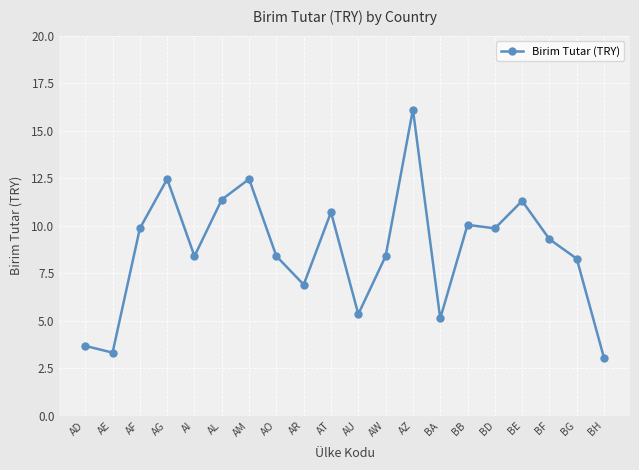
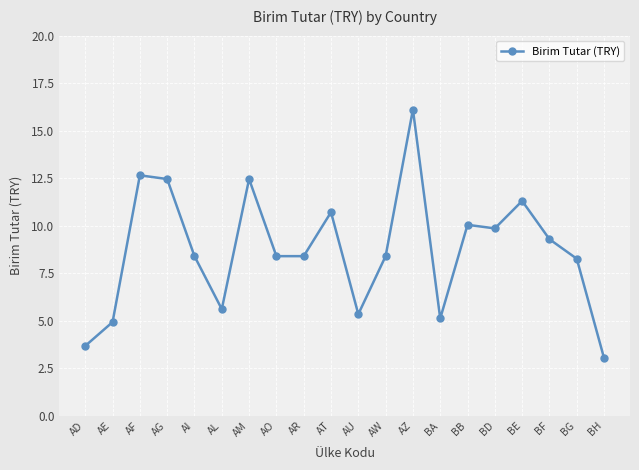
AE: 3.3 -> 4.9
AF: 9.9 -> 12.7
AL: 11.4 -> 5.6
AR: 6.9 -> 8.4
